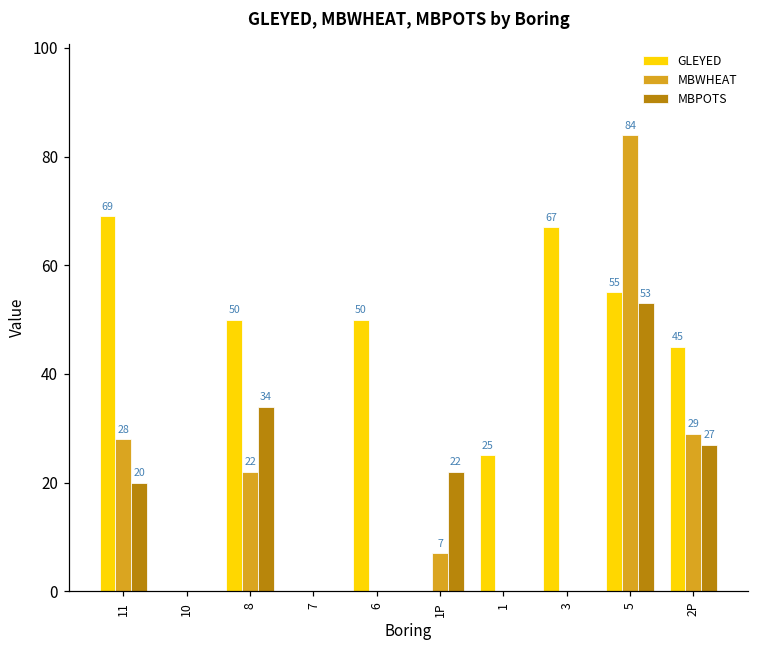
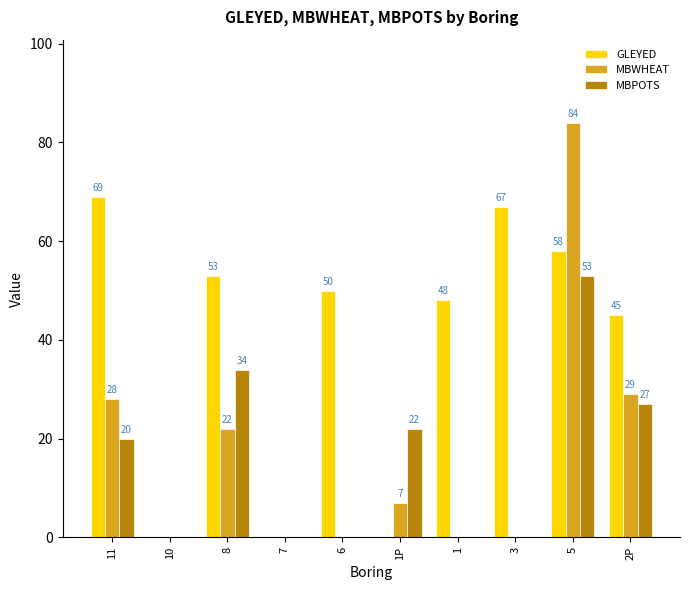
GLEYED, 8: 50 -> 53
GLEYED, 1: 25 -> 48
GLEYED, 5: 55 -> 58
